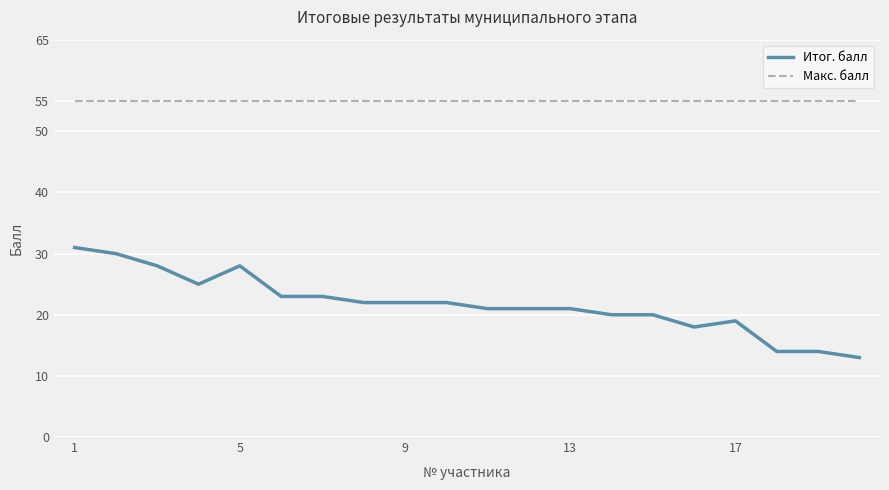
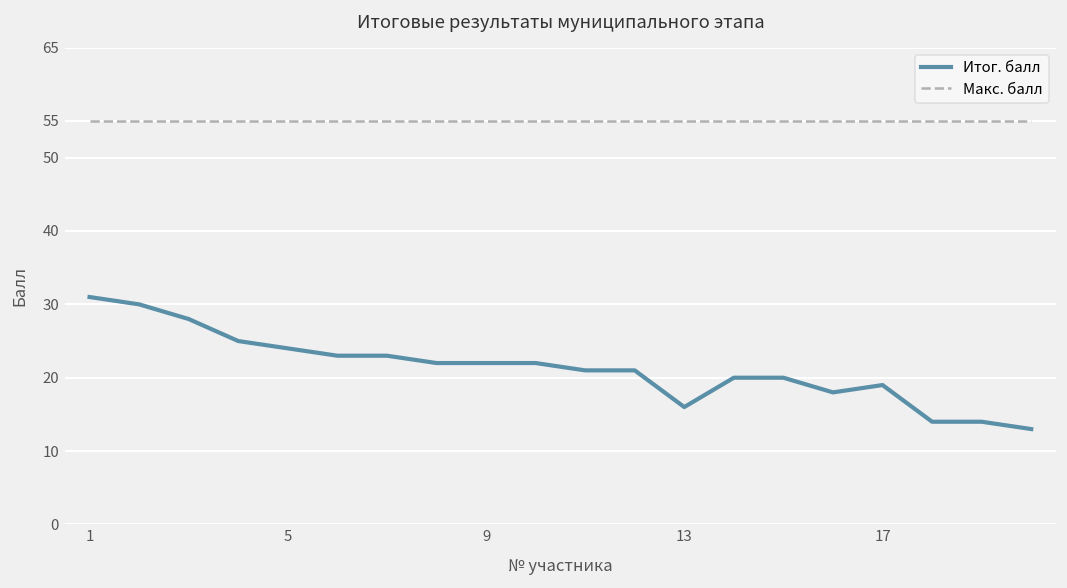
Итог. балл, 5: 28 -> 24
Итог. балл, 13: 21 -> 16
